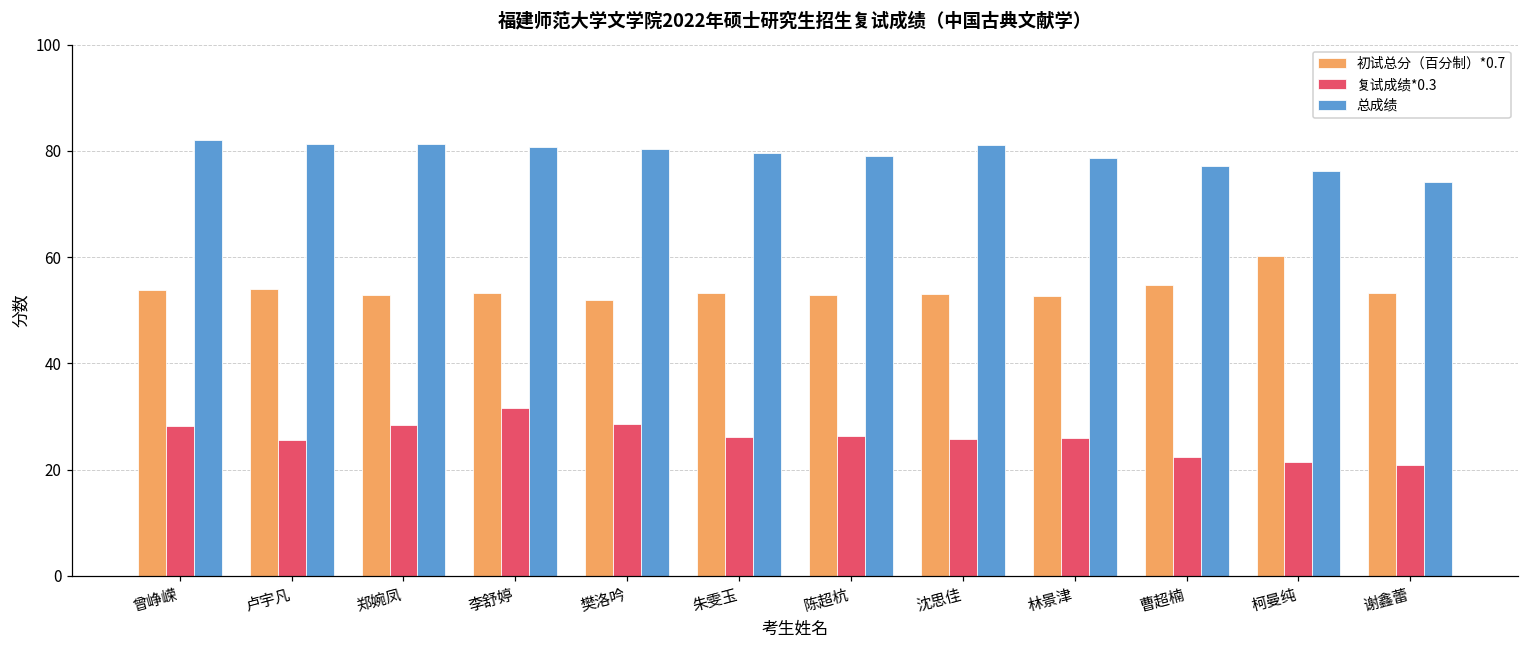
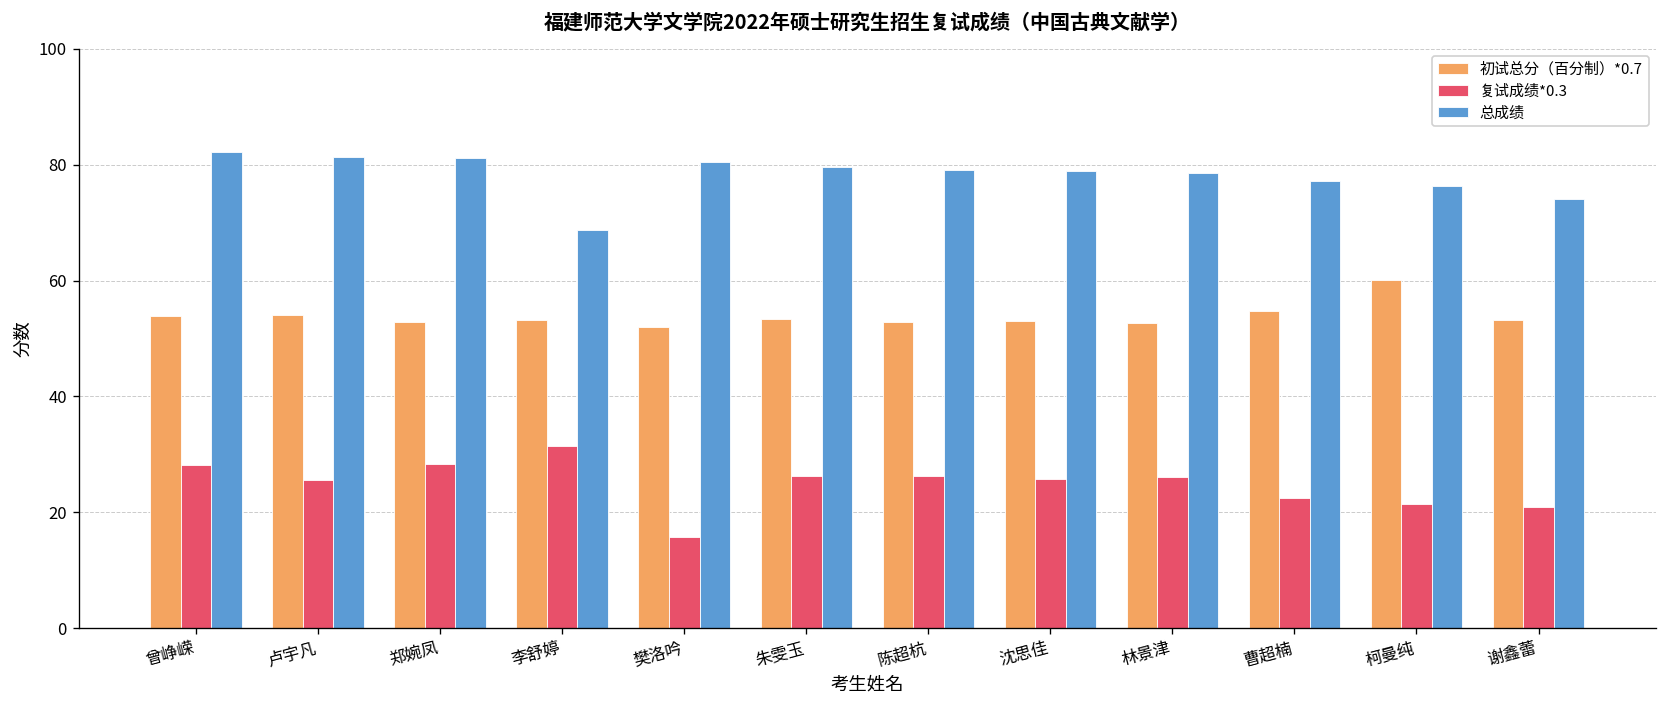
总成绩, 李舒婷: 81 -> 69
复试成绩*0.3, 樊洛吟: 29 -> 16
总成绩, 沈思佳: 81 -> 79
